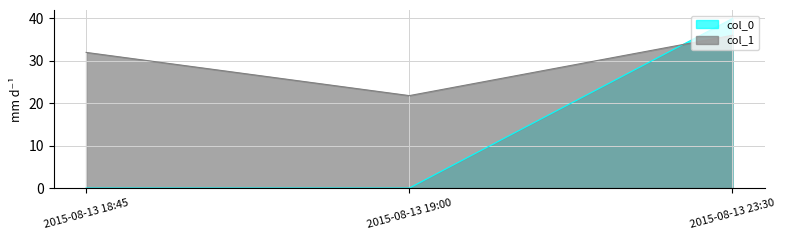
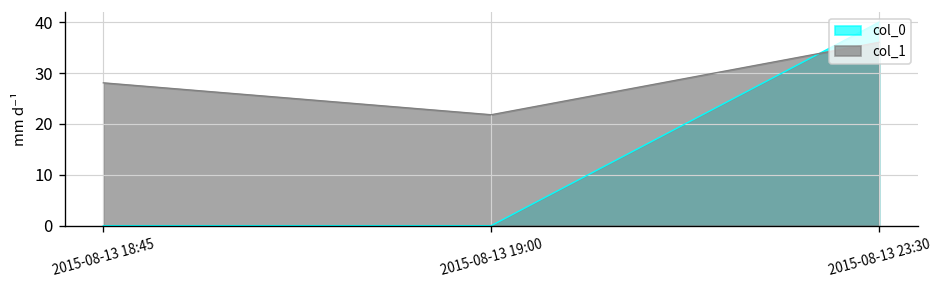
col_1, 2015-08-13 18:45: 32 -> 28
